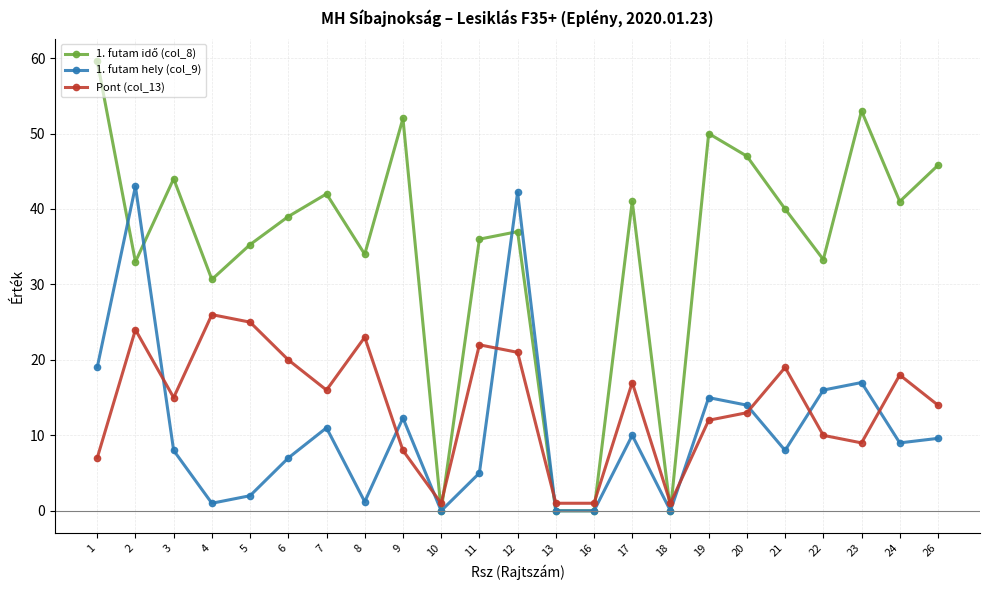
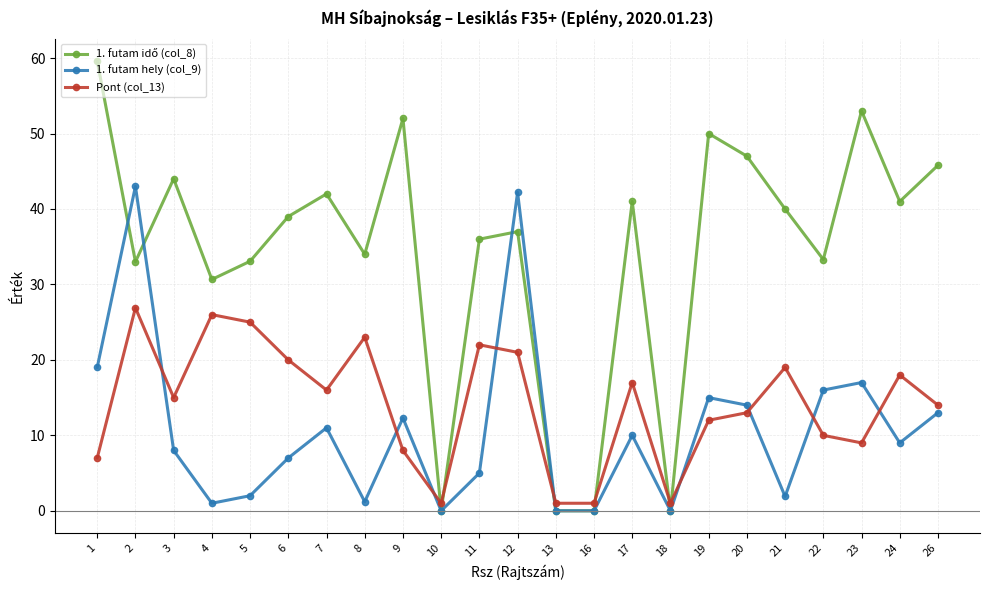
Pont (col_13), 2: 24 -> 27
1. futam idő (col_8), 5: 35 -> 33
1. futam hely (col_9), 21: 8 -> 2
1. futam hely (col_9), 26: 10 -> 13
